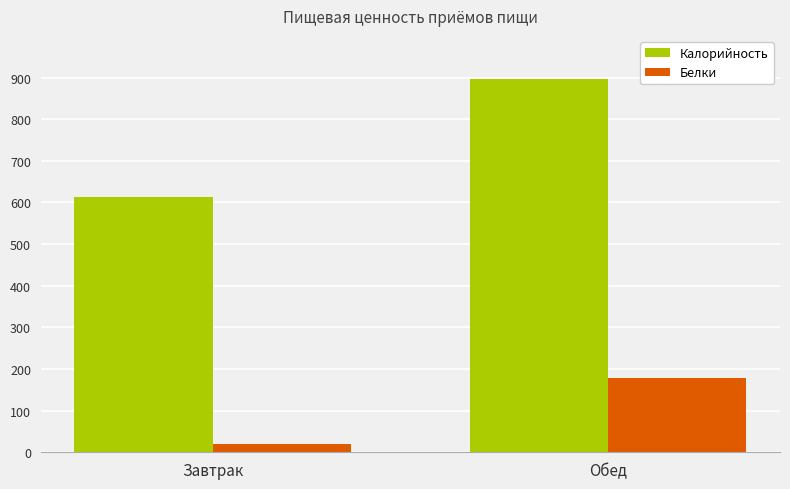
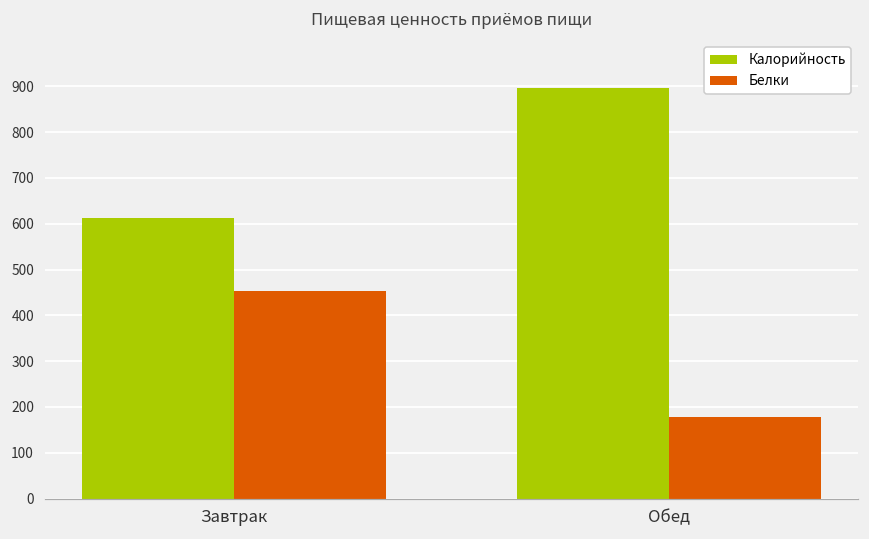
Белки, Завтрак: 20 -> 450
